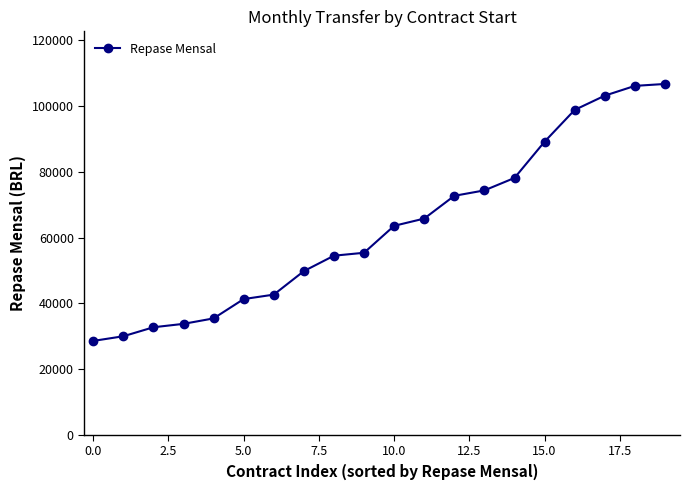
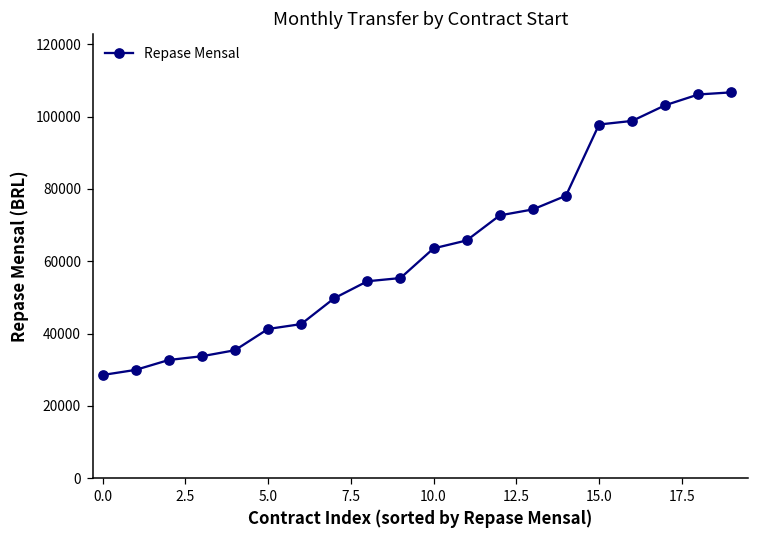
15.0: 89000 -> 98000
